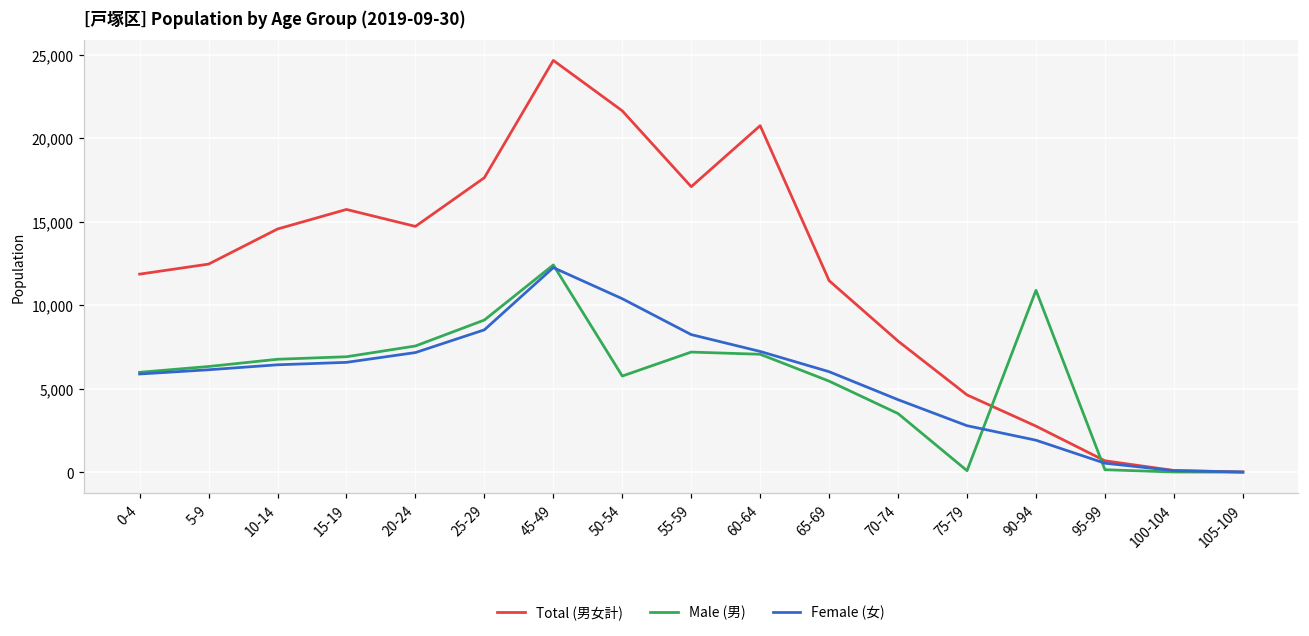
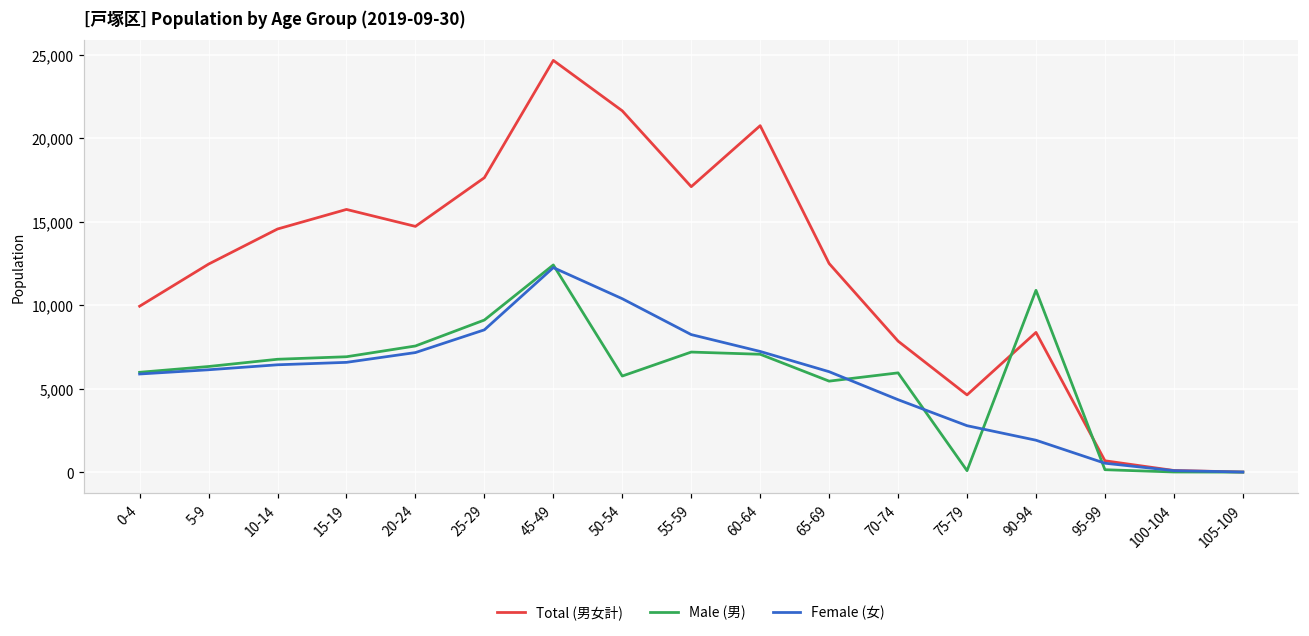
Total (男女計), 0-4: 11,900 -> 9,900
Total (男女計), 65-69: 11,500 -> 12,500
Male (男), 70-74: 3,500 -> 5,900
Total (男女計), 90-94: 2,800 -> 8,400
